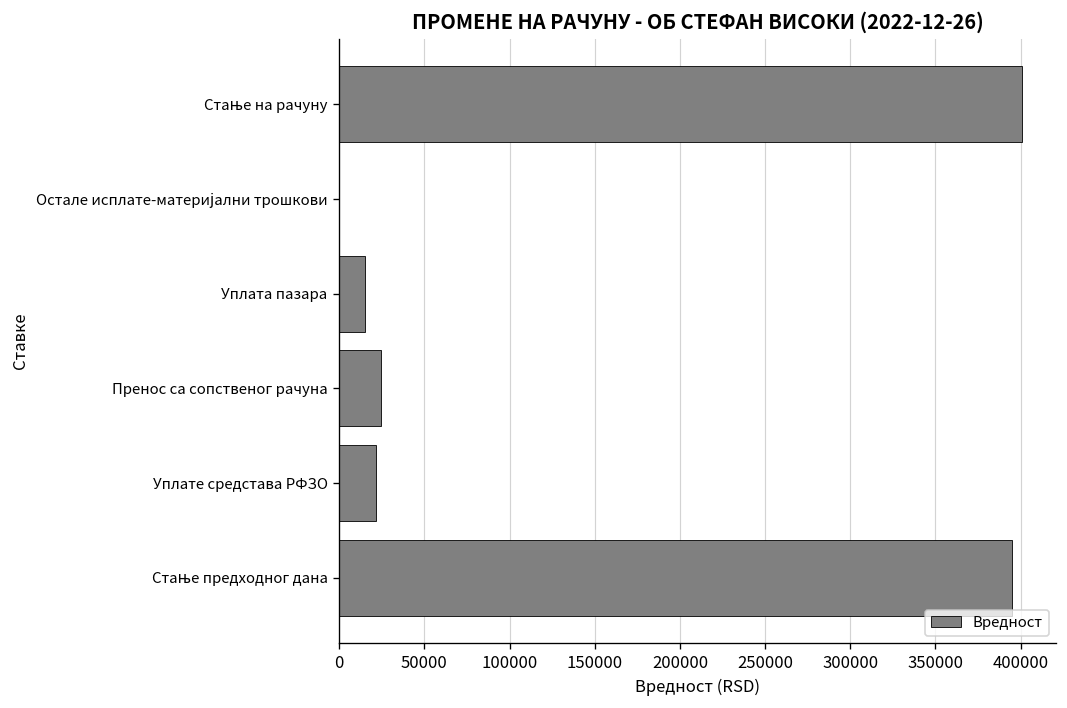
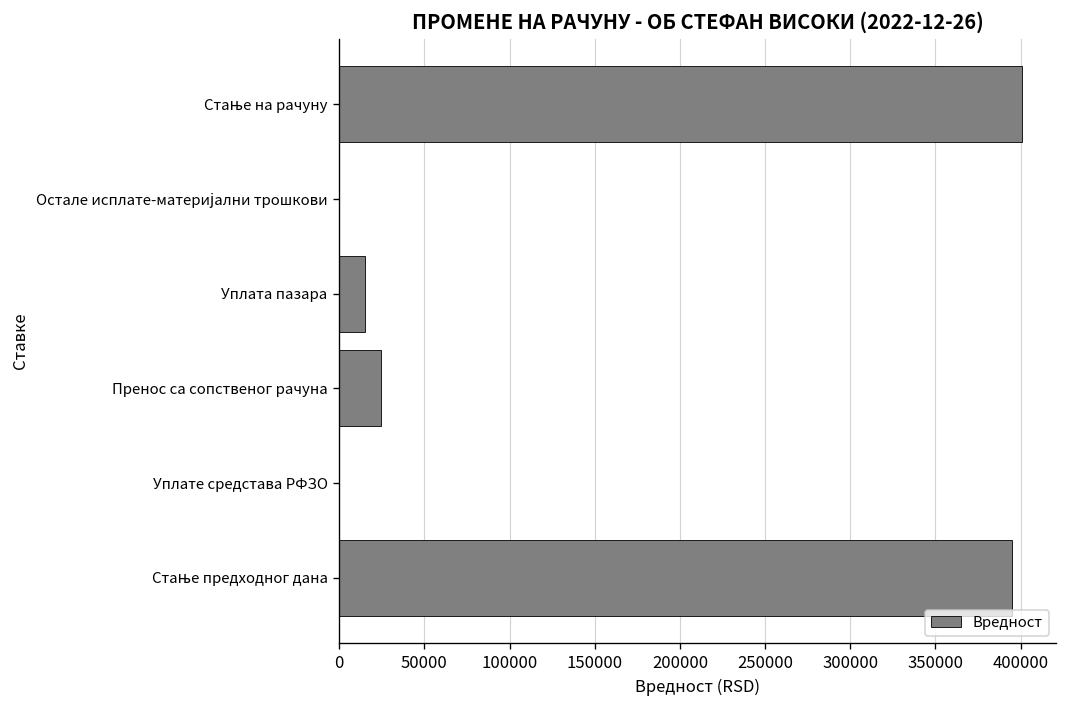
Уплате средстава РФЗО: 22000 -> 0
